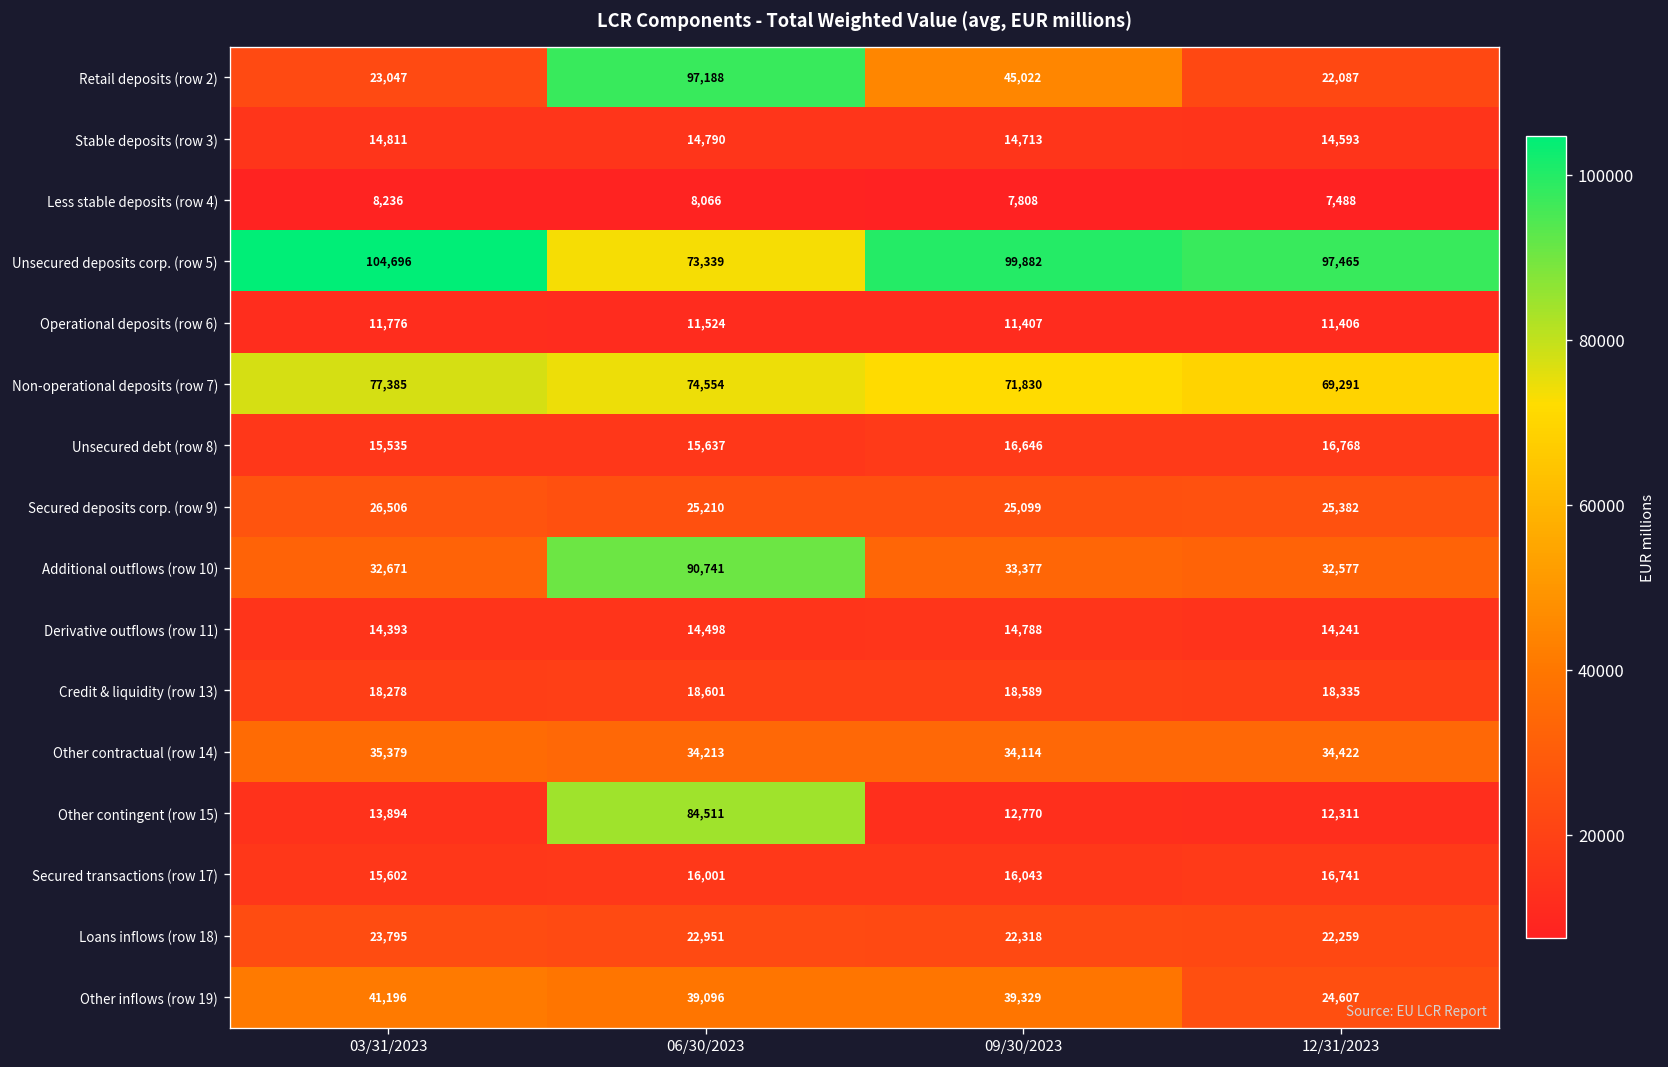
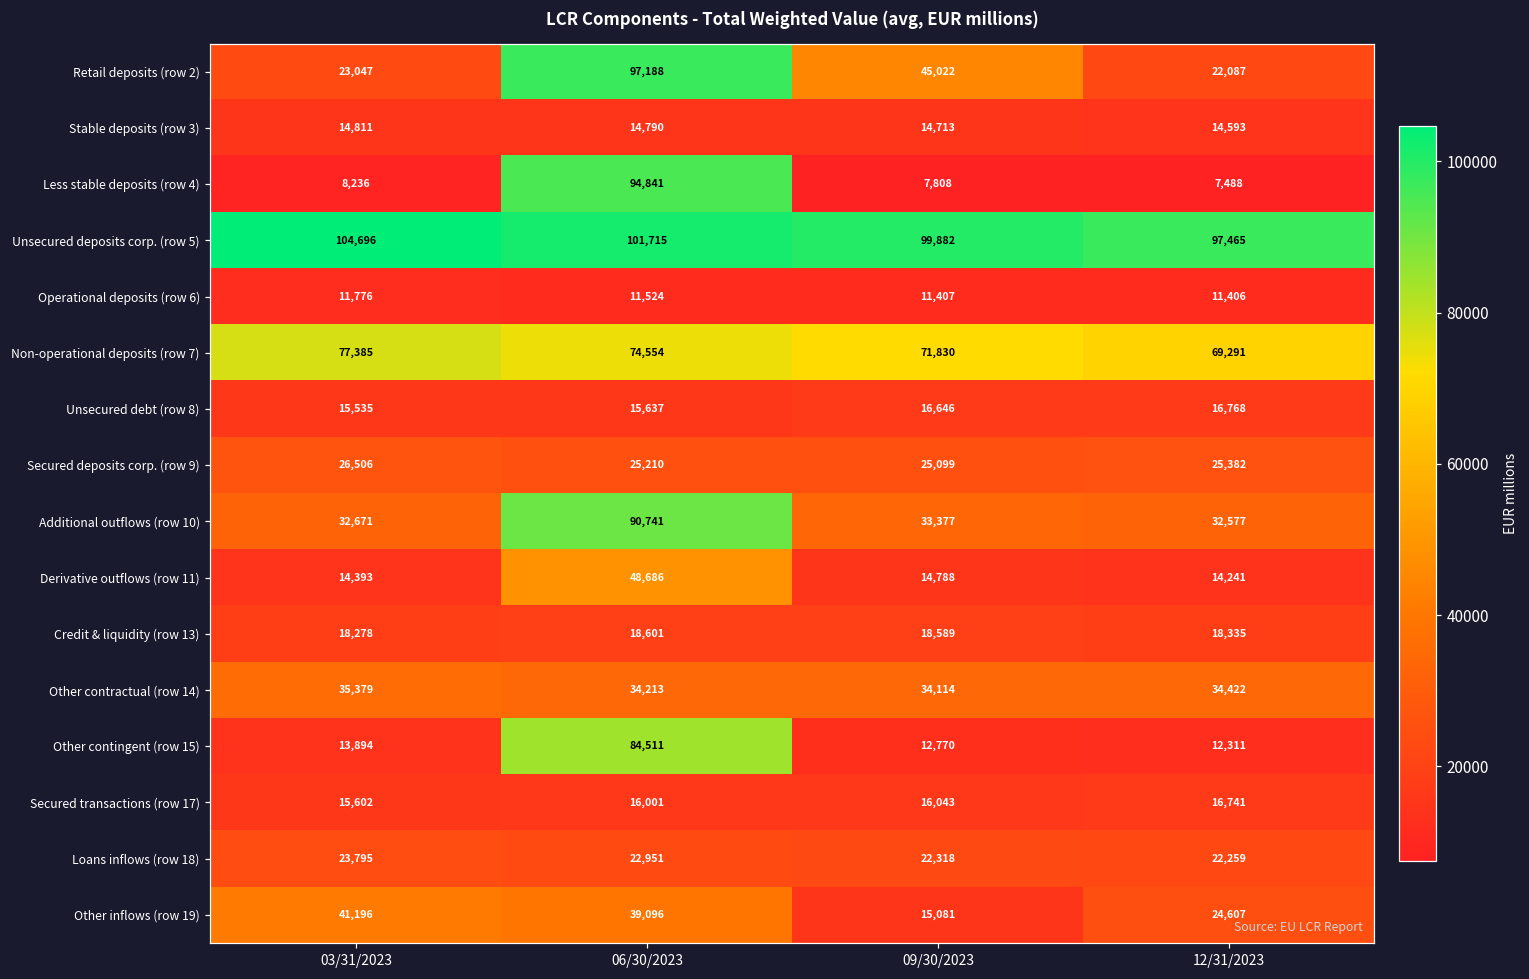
Less stable deposits (row 4), 06/30/2023: 8,066 -> 94,841
Unsecured deposits corp. (row 5), 06/30/2023: 73,339 -> 101,715
Derivative outflows (row 11), 06/30/2023: 14,498 -> 48,686
Other inflows (row 19), 09/30/2023: 39,329 -> 15,081
